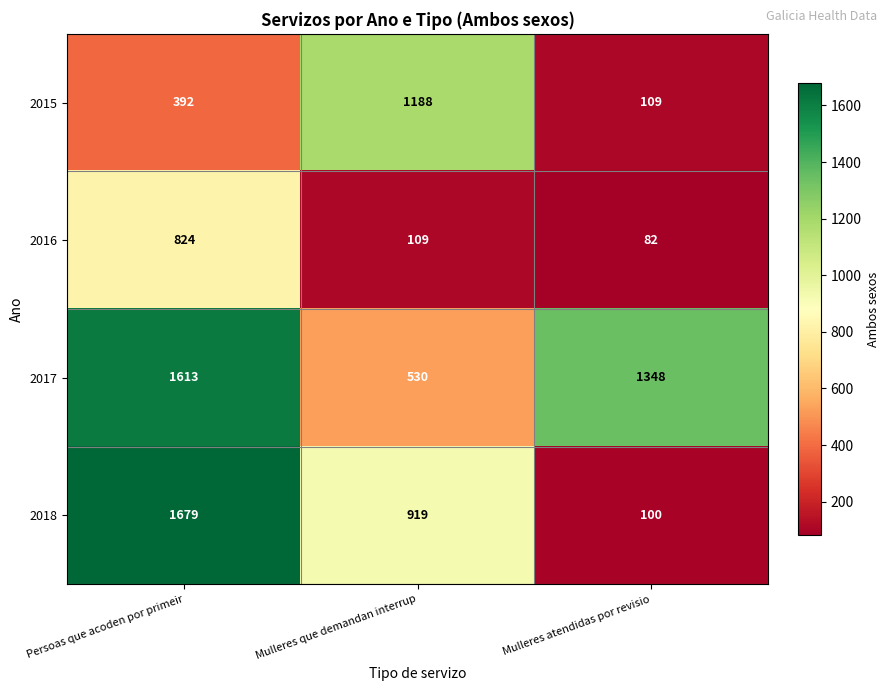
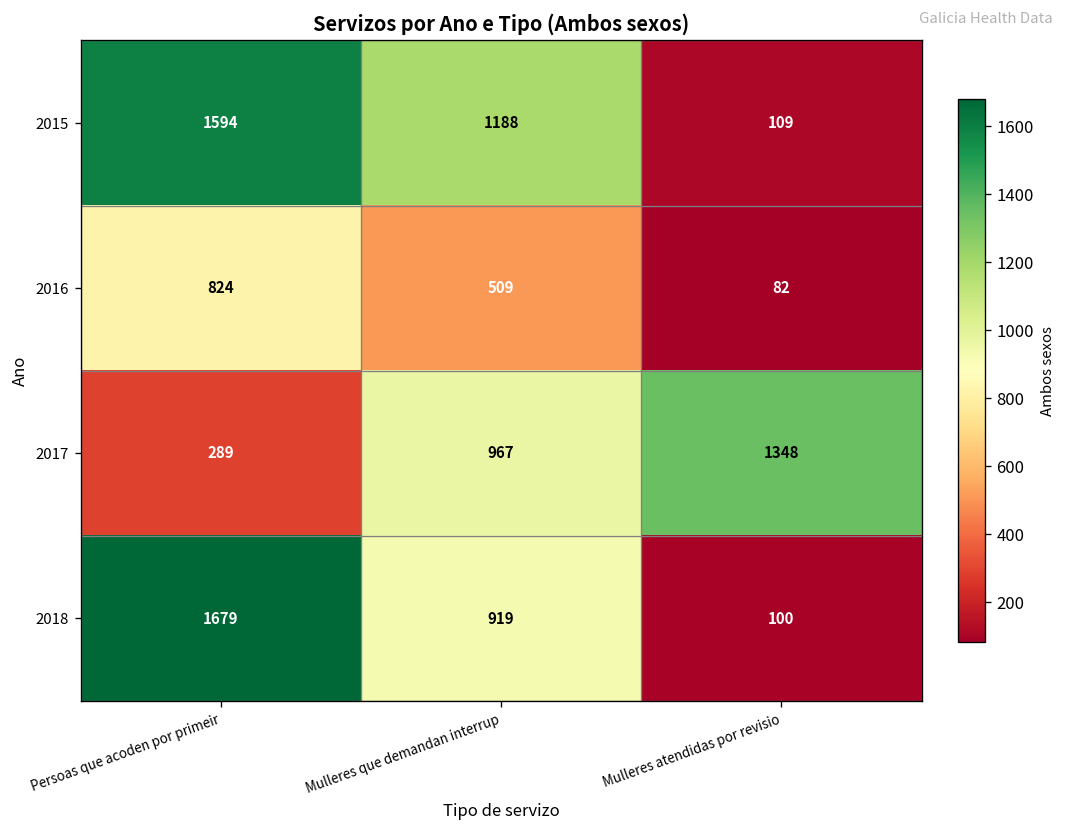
2015, Persoas que acoden por primeir: 392 -> 1594
2016, Mulleres que demandan interrup: 109 -> 509
2017, Persoas que acoden por primeir: 1613 -> 289
2017, Mulleres que demandan interrup: 530 -> 967
